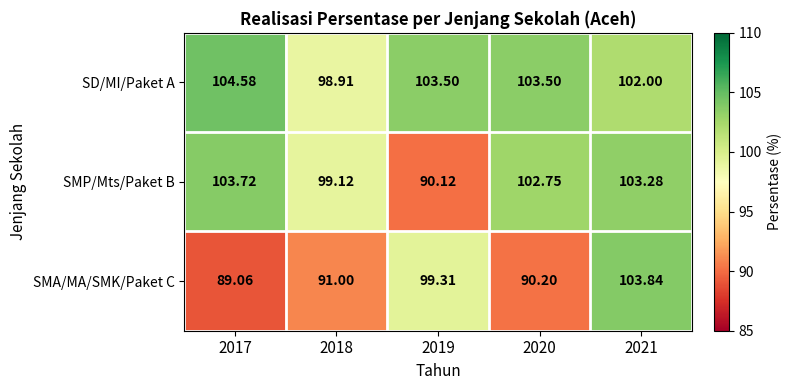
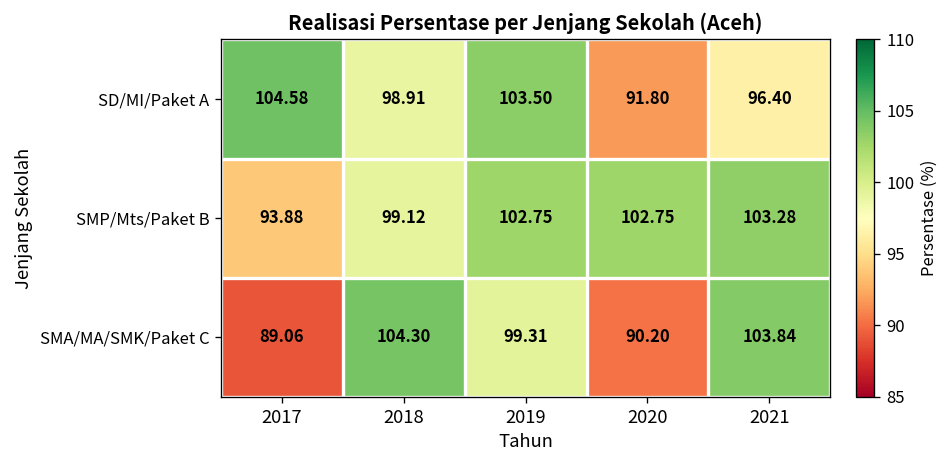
SD/MI/Paket A, 2020: 103.50 -> 91.80
SD/MI/Paket A, 2021: 102.00 -> 96.40
SMP/Mts/Paket B, 2017: 103.72 -> 93.88
SMP/Mts/Paket B, 2019: 90.12 -> 102.75
SMA/MA/SMK/Paket C, 2018: 91.00 -> 104.30
